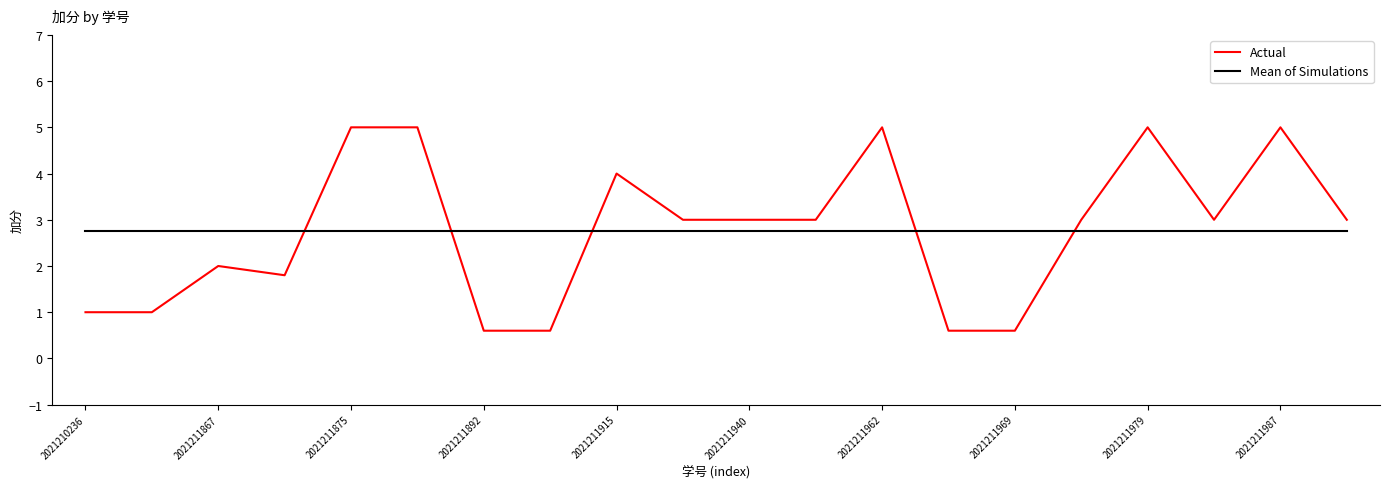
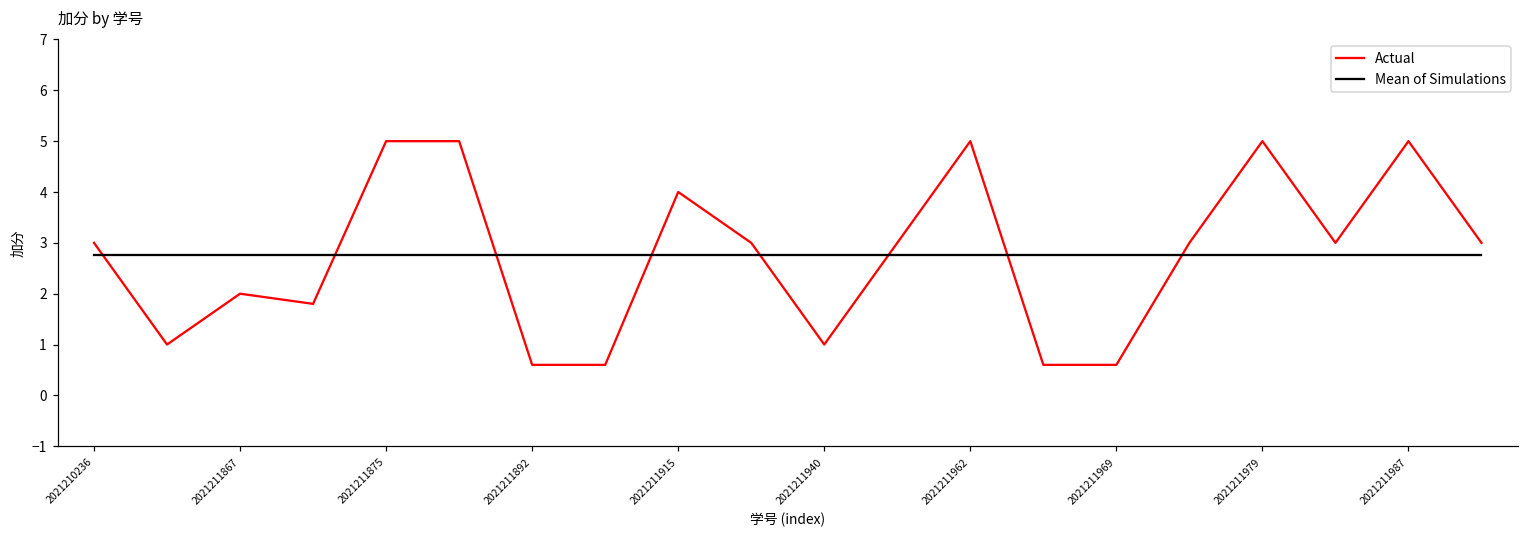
Actual, 2021210236: 1 -> 3
Actual, 2021211940: 3 -> 1
